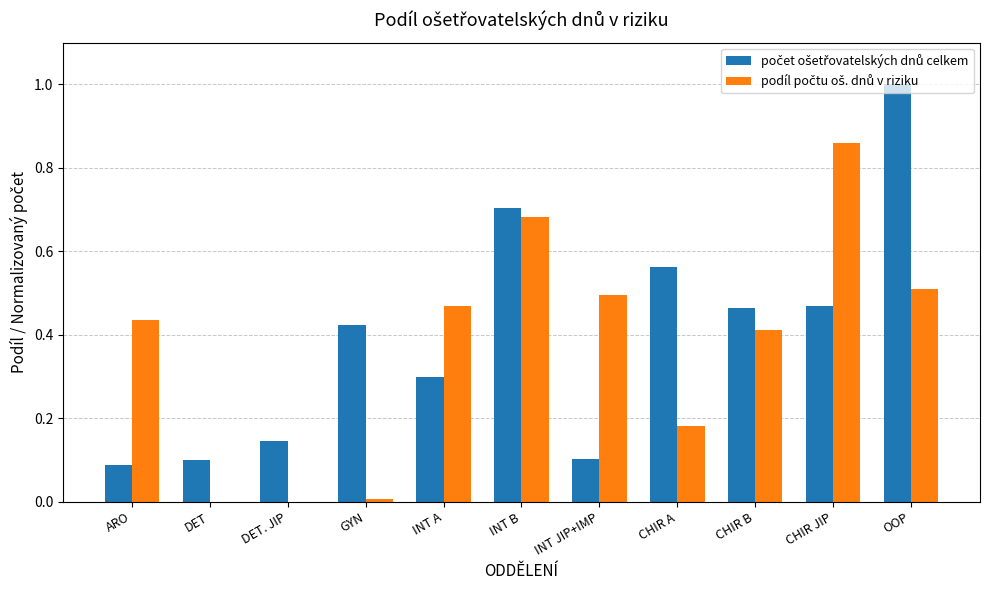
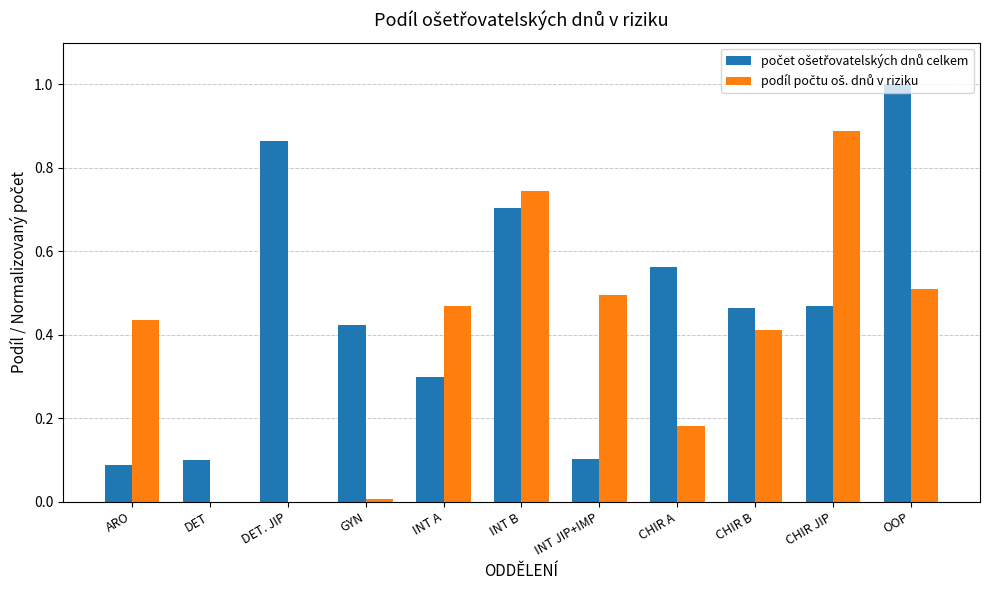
počet ošetřovatelských dnů celkem, DET. JIP: 0.15 -> 0.86
podíl počtu oš. dnů v riziku, INT B: 0.68 -> 0.74
podíl počtu oš. dnů v riziku, CHIR JIP: 0.86 -> 0.89
